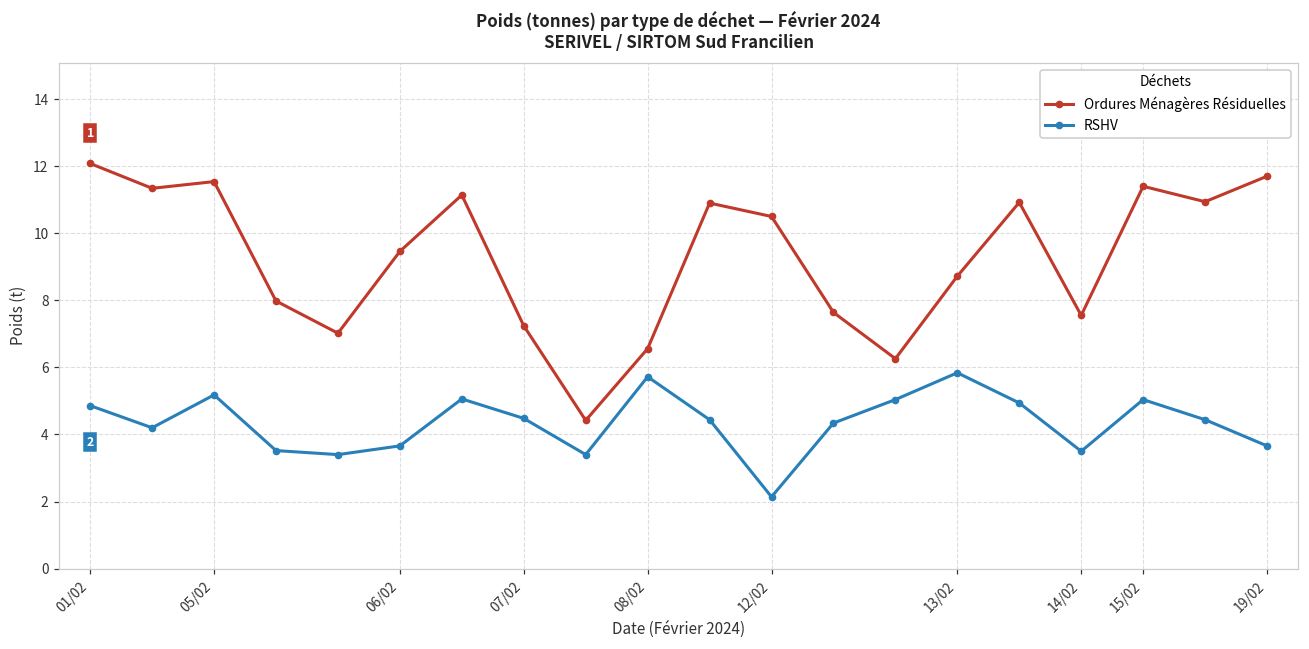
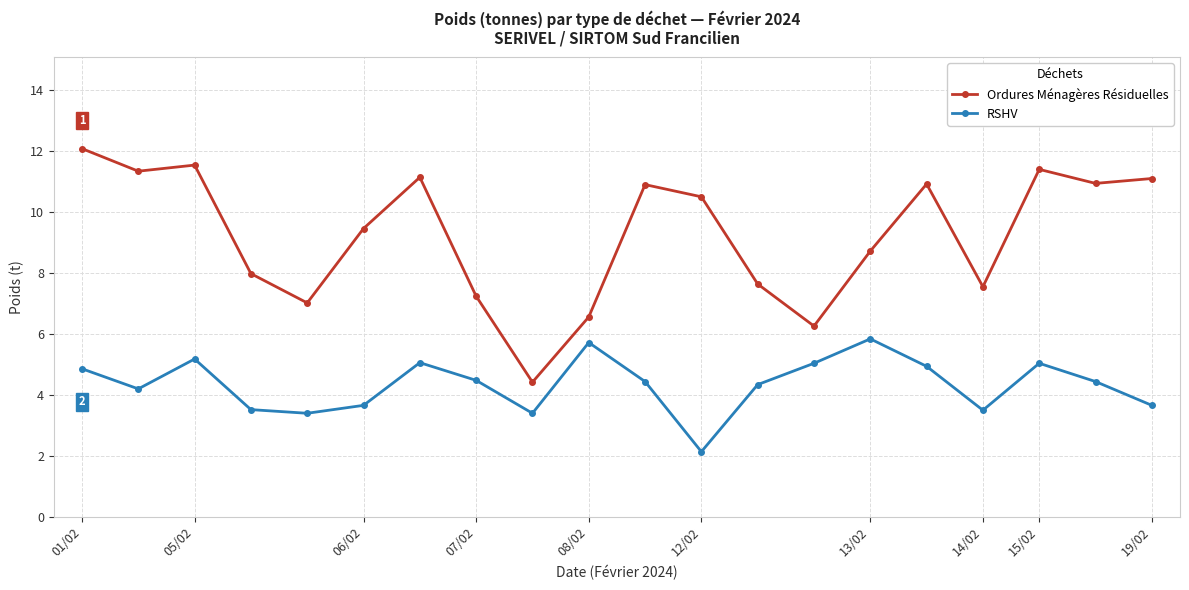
Ordures Ménagères Résiduelles, 19/02: 11.7 -> 11.1
